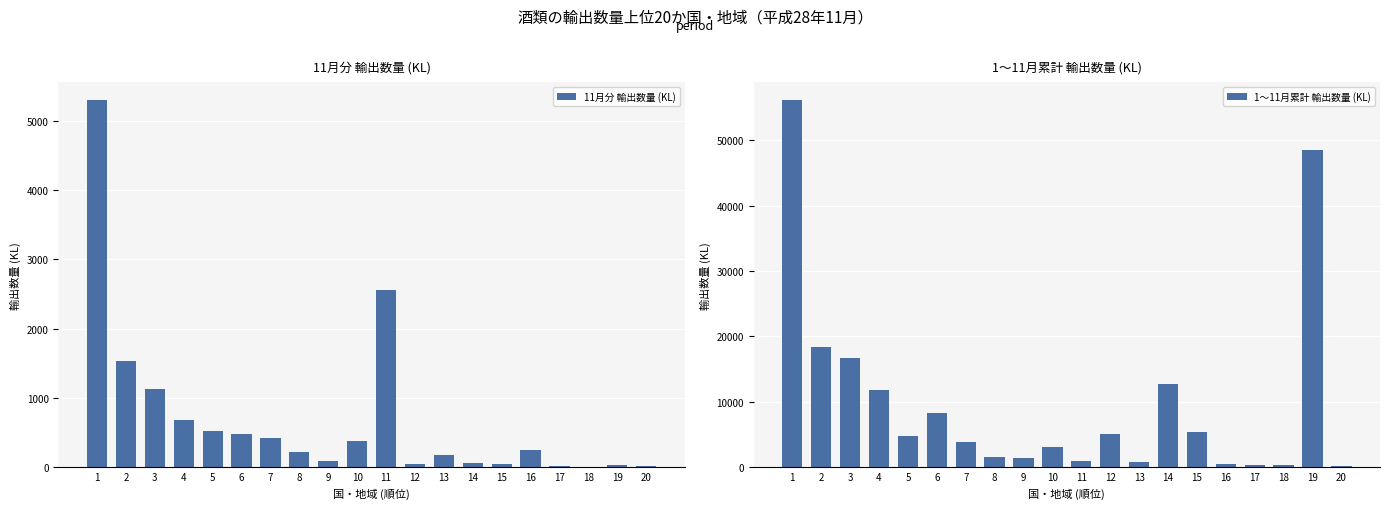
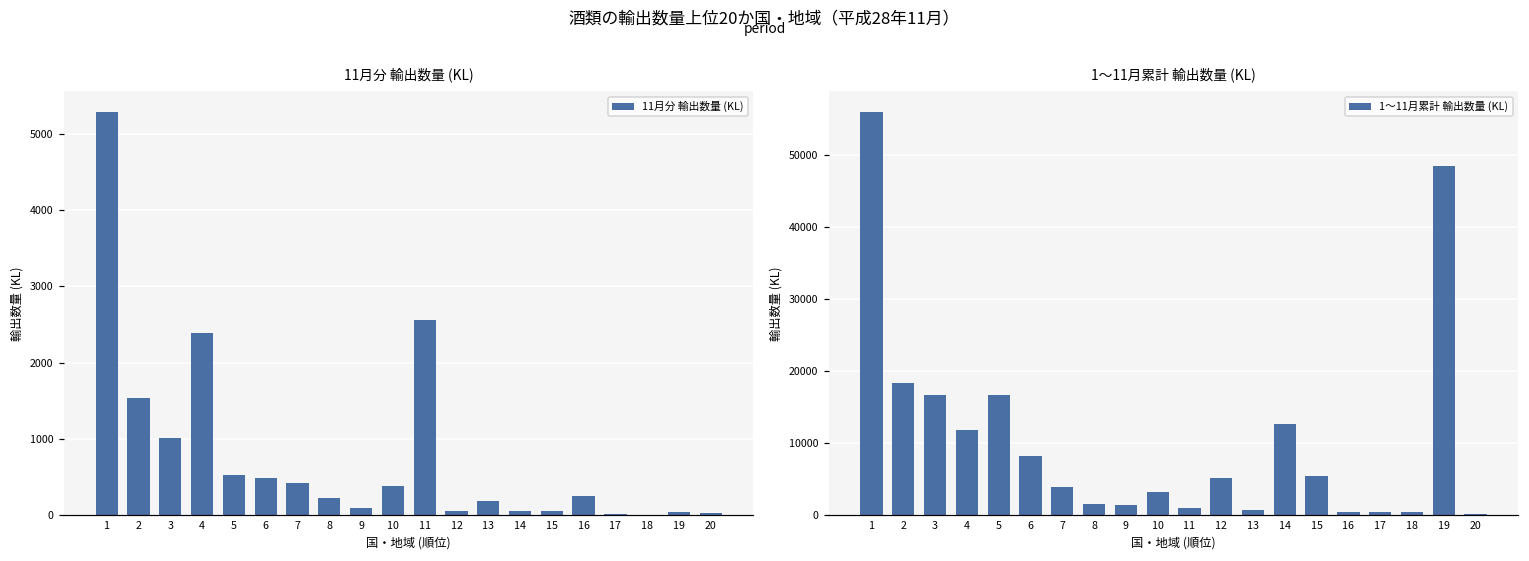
11月分 輸出数量 (KL), 3: 1100 -> 1000
11月分 輸出数量 (KL), 4: 700 -> 2400
1〜11月累計 輸出数量 (KL), 5: 5000 -> 17000
